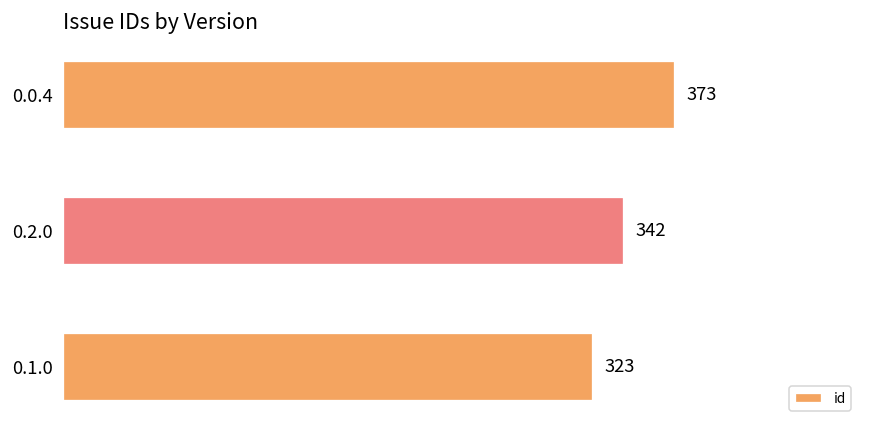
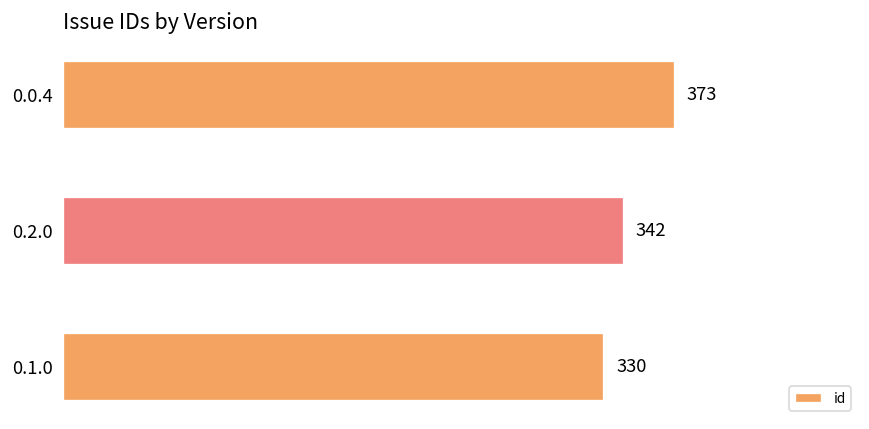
0.1.0: 323 -> 330
